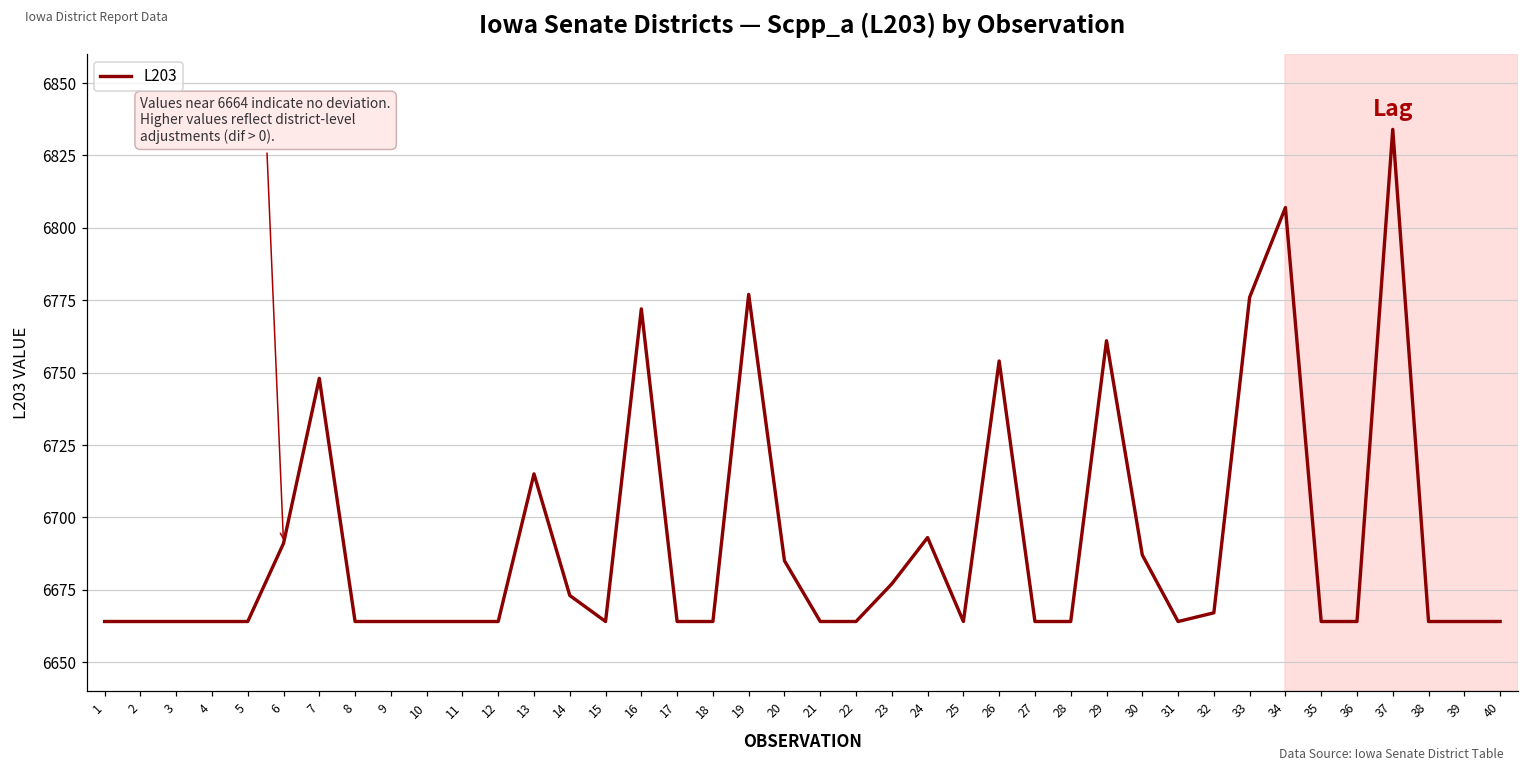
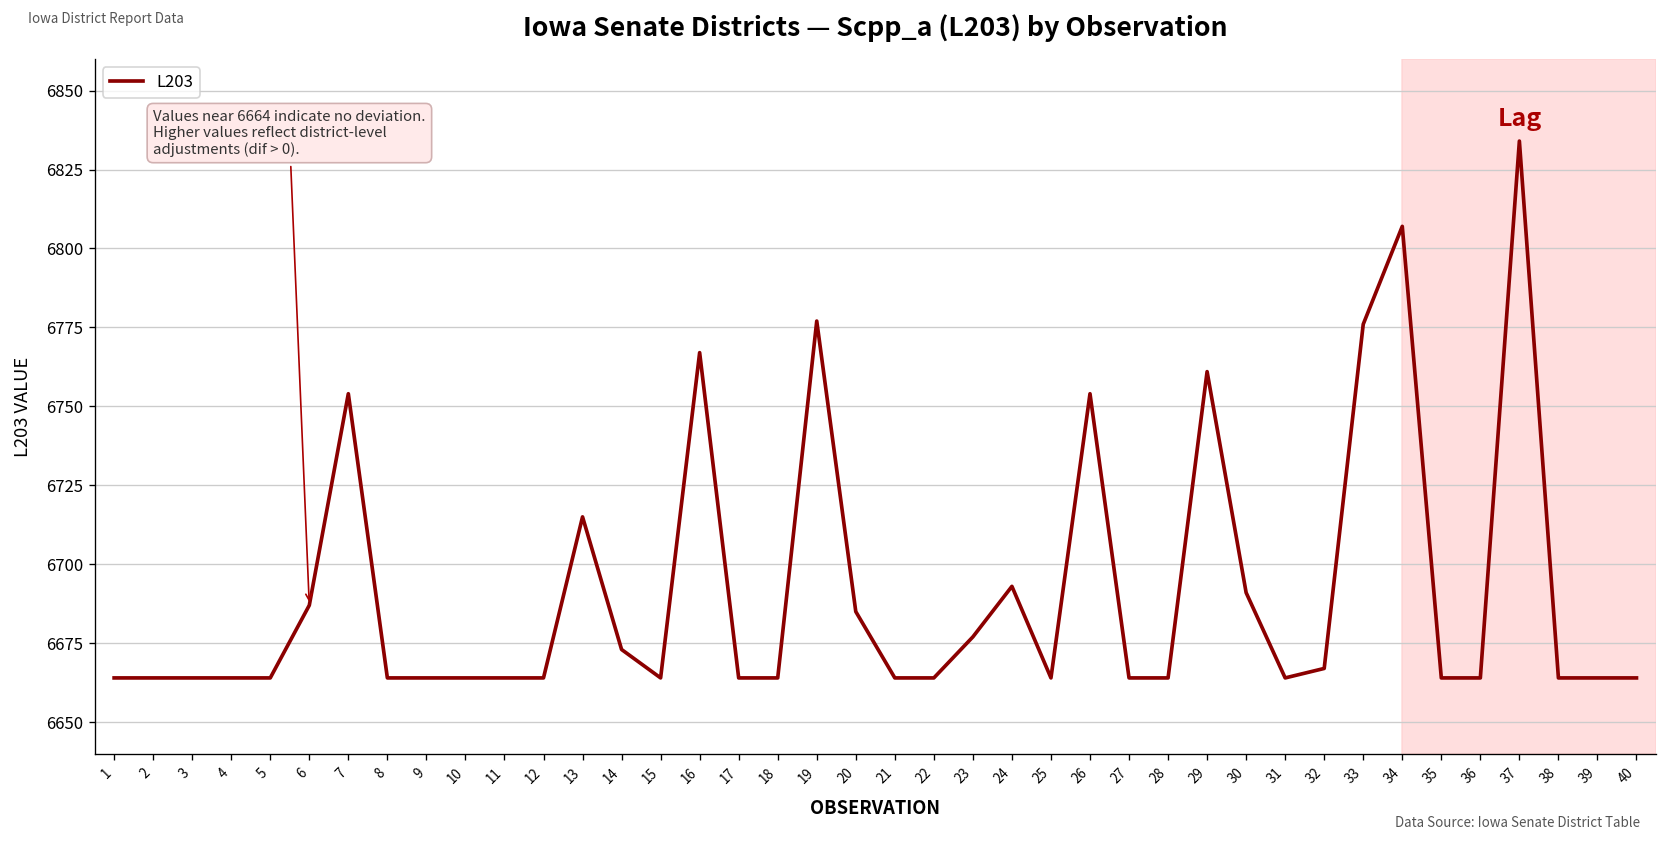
6: 6691 -> 6687
7: 6748 -> 6754
16: 6772 -> 6767
30: 6687 -> 6691
